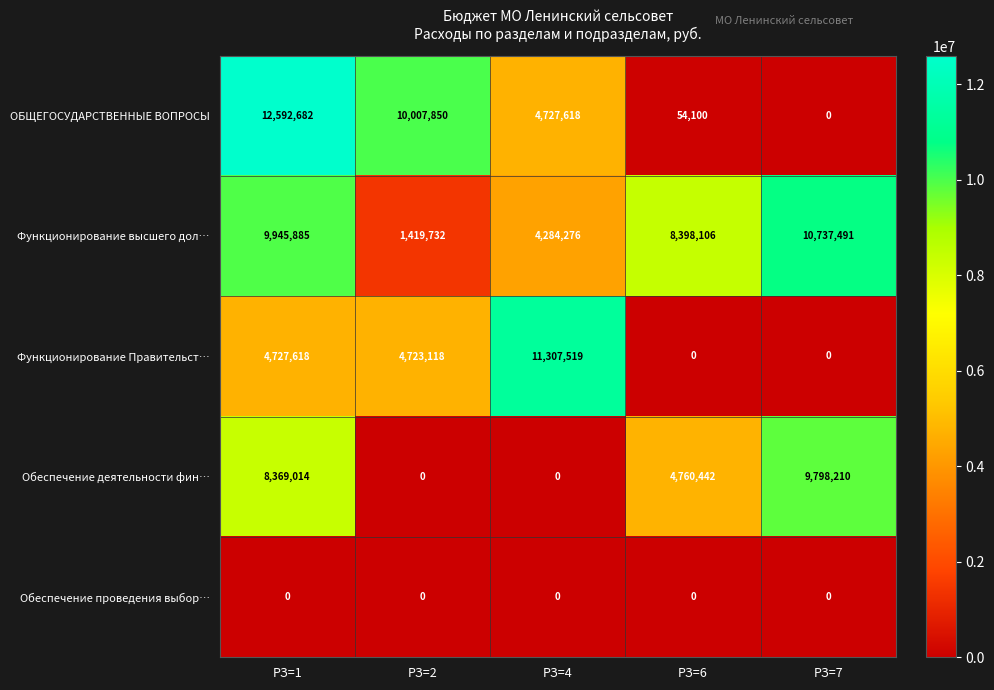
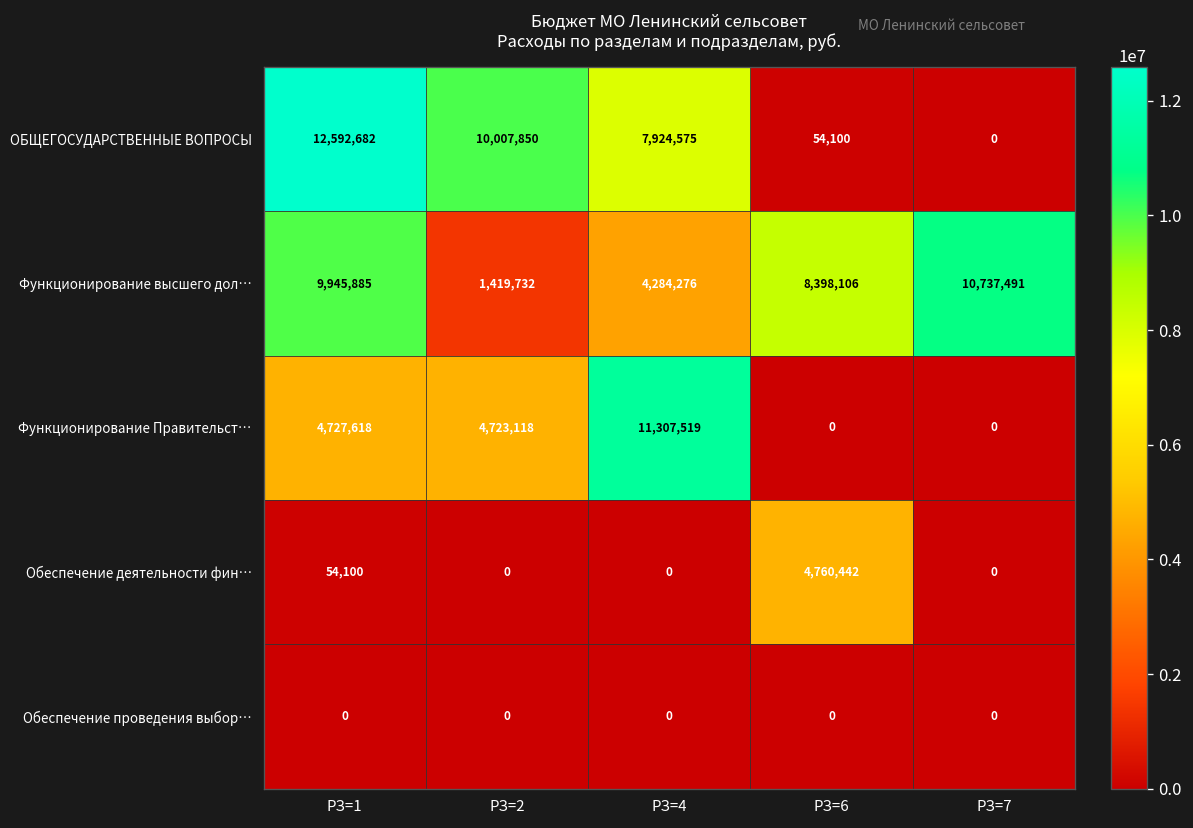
ОБЩЕГОСУДАРСТВЕННЫЕ ВОПРОСЫ, РЗ=4: 4,727,618 -> 7,924,575
Обеспечение деятельности фин…, РЗ=1: 8,369,014 -> 54,100
Обеспечение деятельности фин…, РЗ=7: 9,798,210 -> 0
